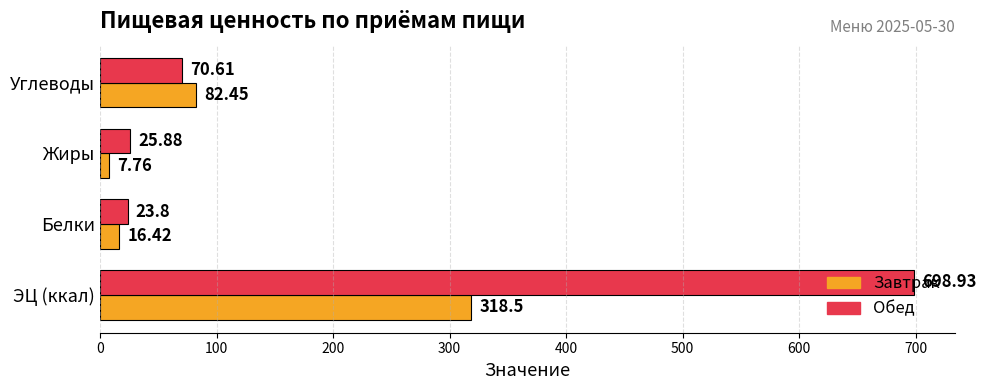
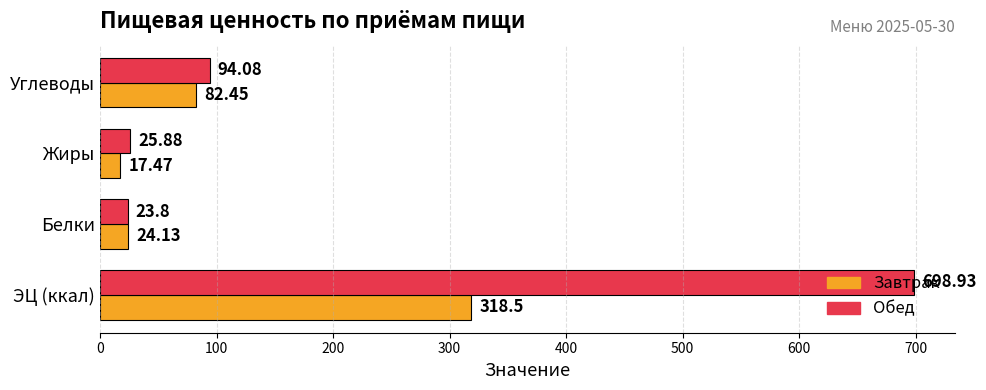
Обед, Углеводы: 70.61 -> 94.08
Завтрак, Жиры: 7.76 -> 17.47
Завтрак, Белки: 16.42 -> 24.13
